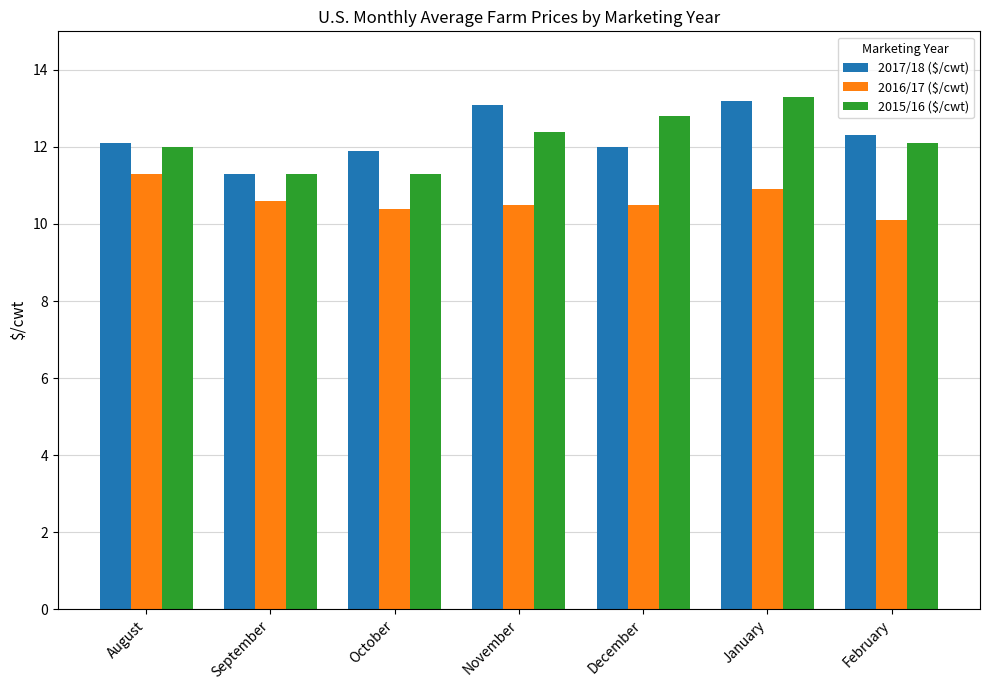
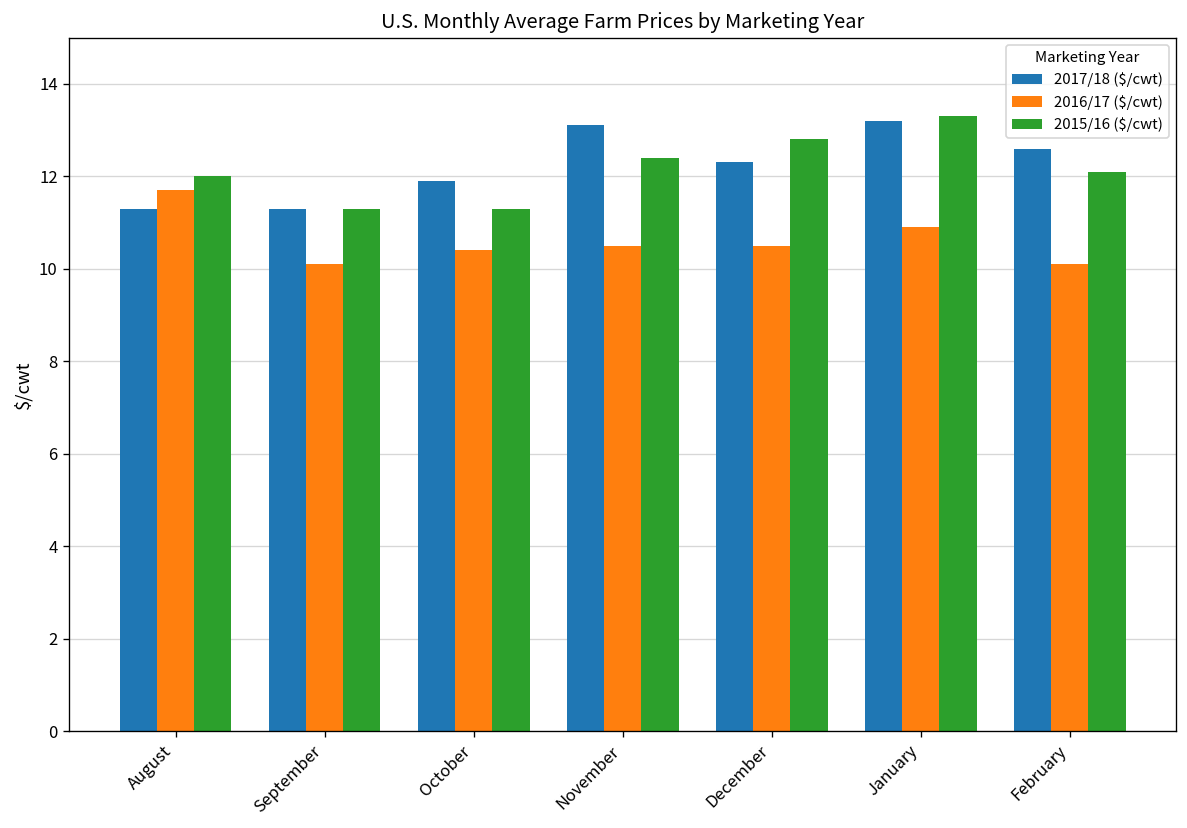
2017/18 ($/cwt), August: 12.1 -> 11.3
2016/17 ($/cwt), August: 11.3 -> 11.7
2016/17 ($/cwt), September: 10.6 -> 10.1
2017/18 ($/cwt), December: 12.0 -> 12.3
2017/18 ($/cwt), February: 12.3 -> 12.6
